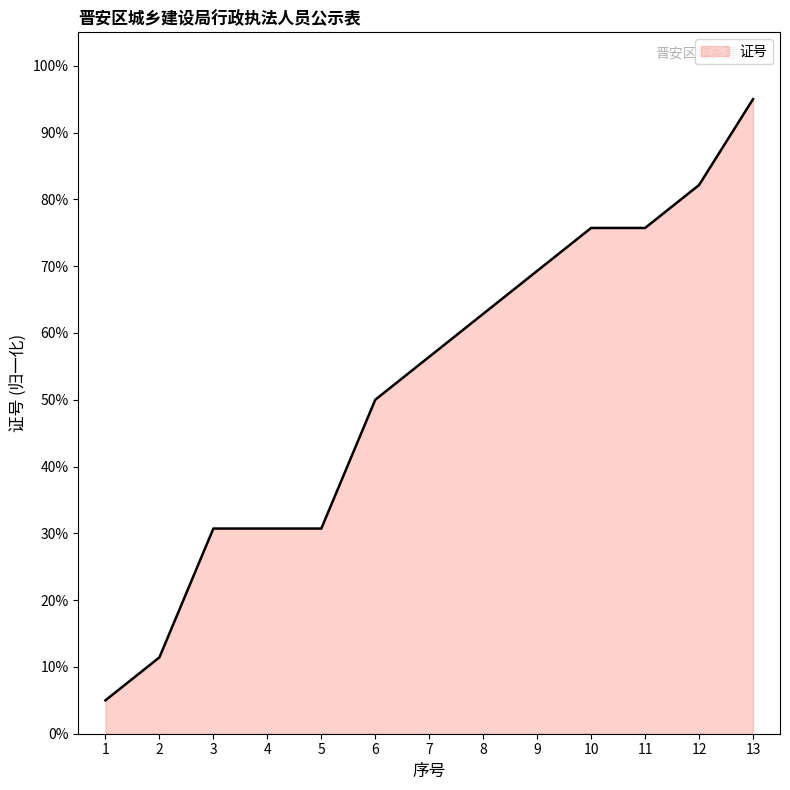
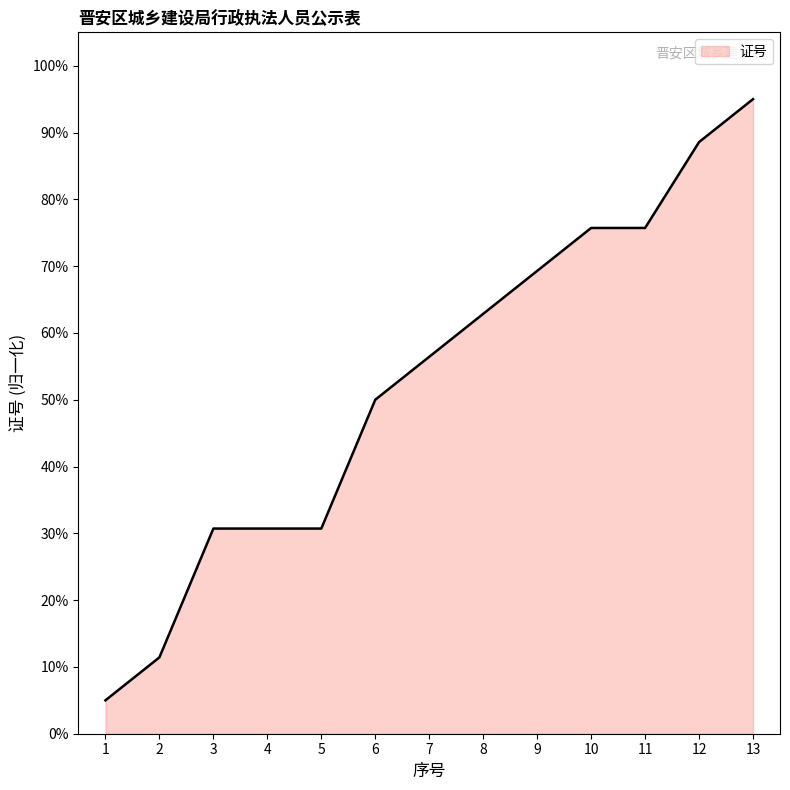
12: 82% -> 89%
